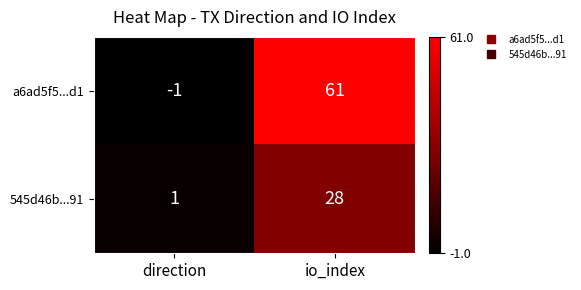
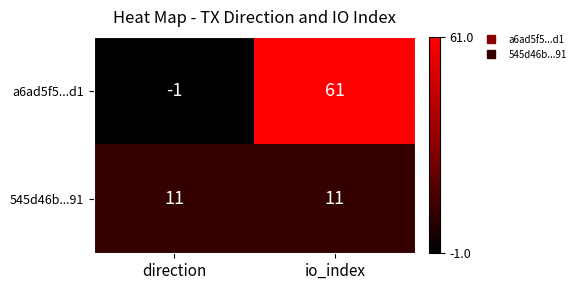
545d46b...91, direction: 1 -> 11
545d46b...91, io_index: 28 -> 11
